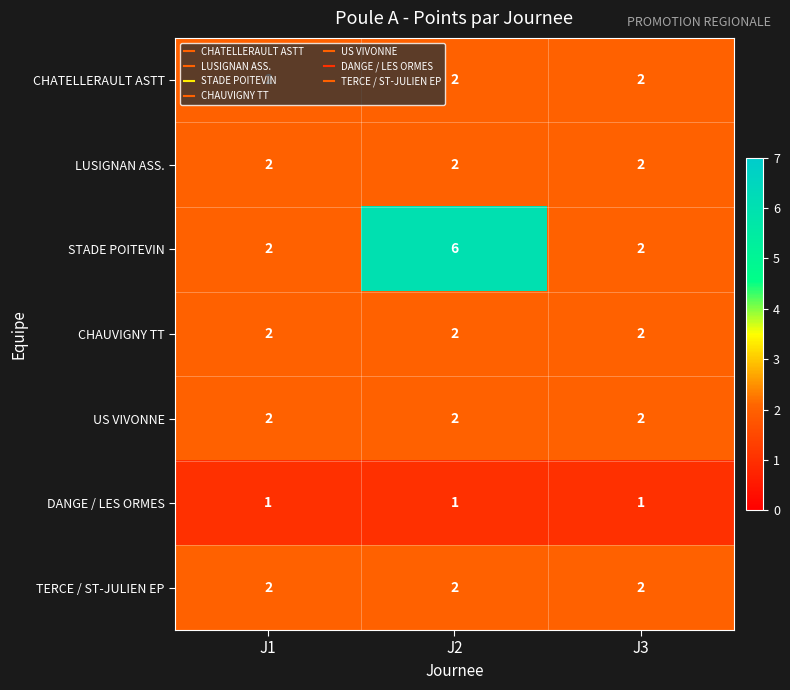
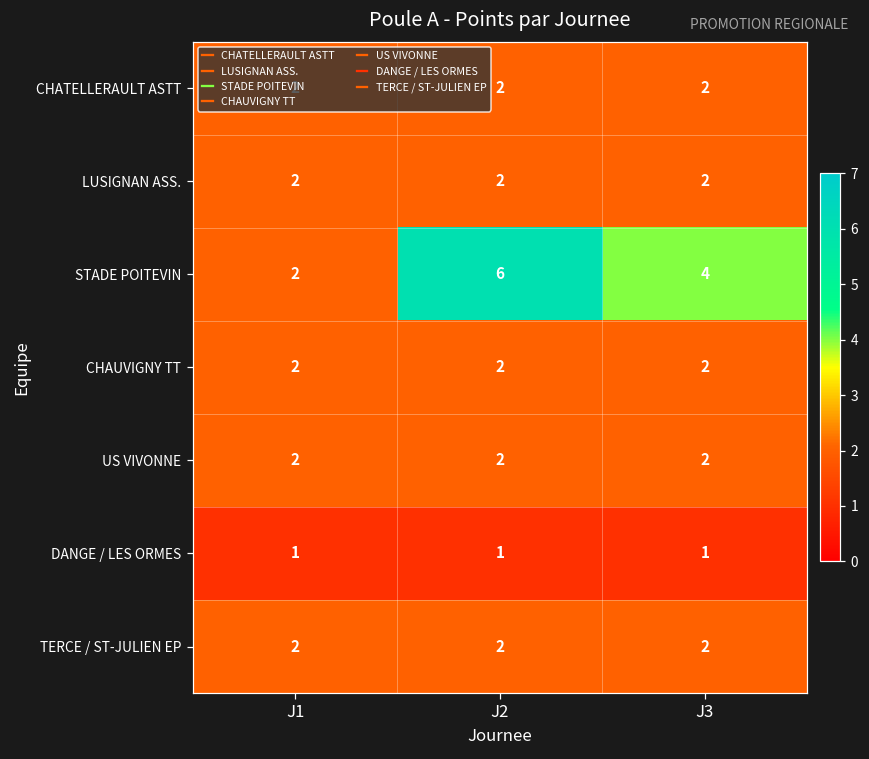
STADE POITEVIN, J3: 2 -> 4
